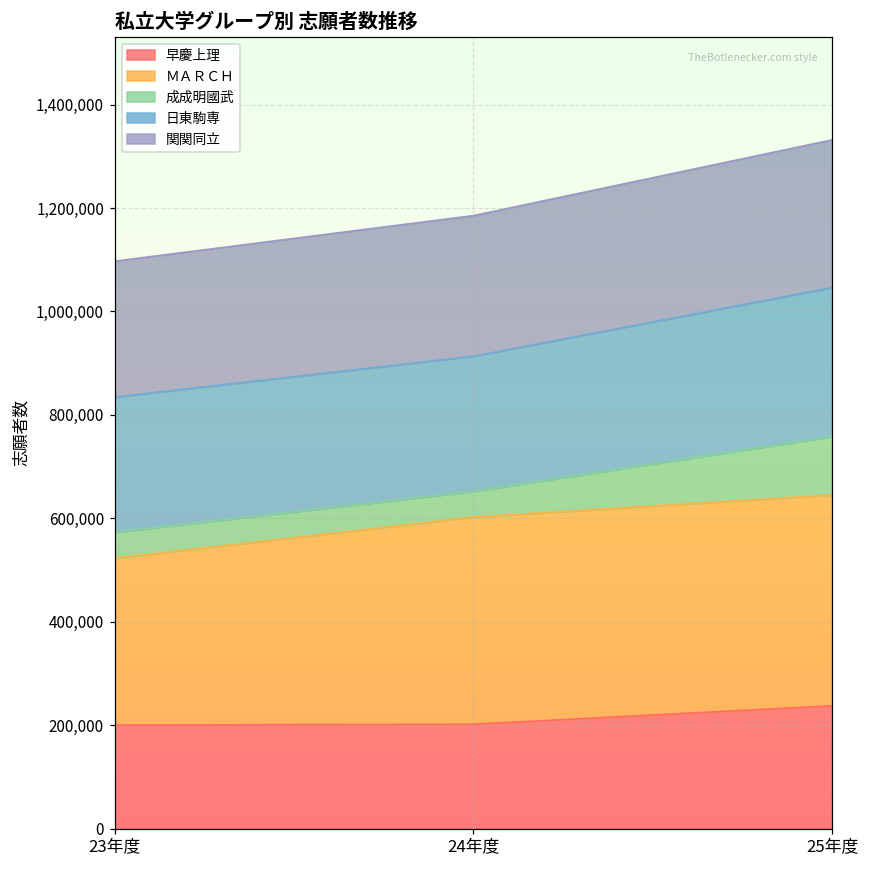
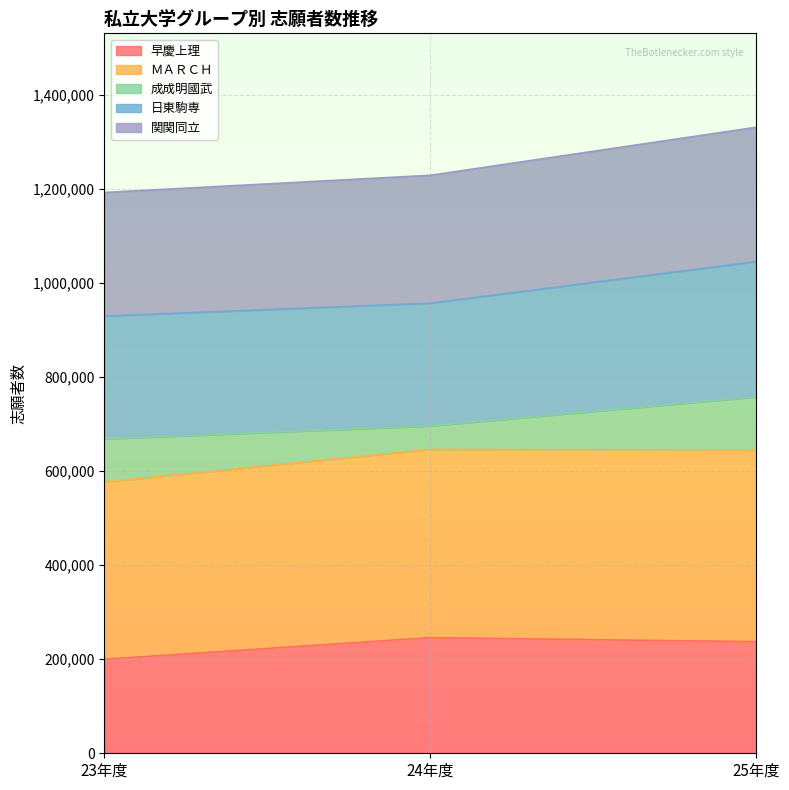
ＭＡＲＣＨ, 23年度: 320,000 -> 380,000
成成明國武, 23年度: 50,000 -> 90,000
早慶上理, 24年度: 200,000 -> 250,000
